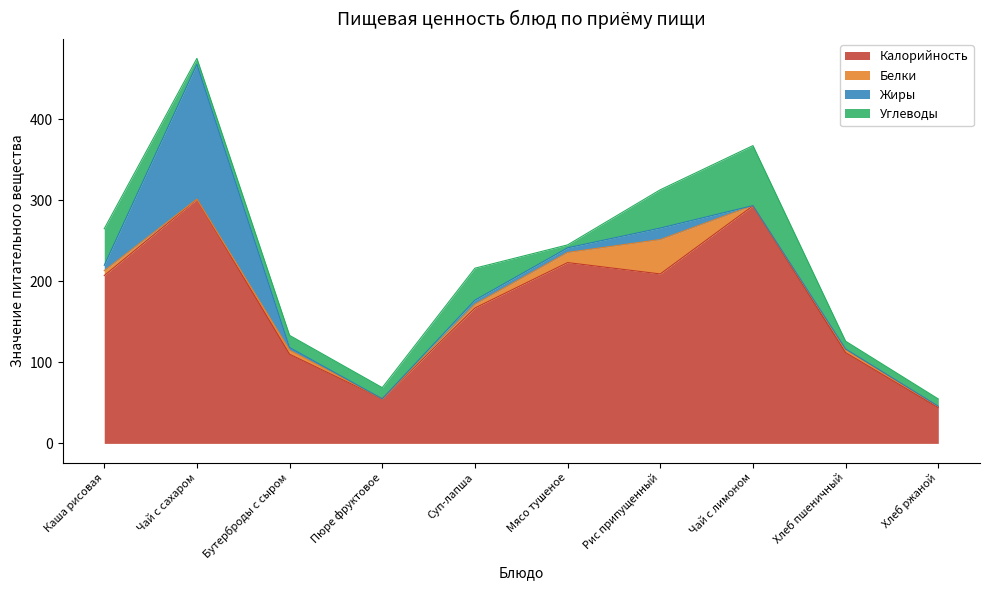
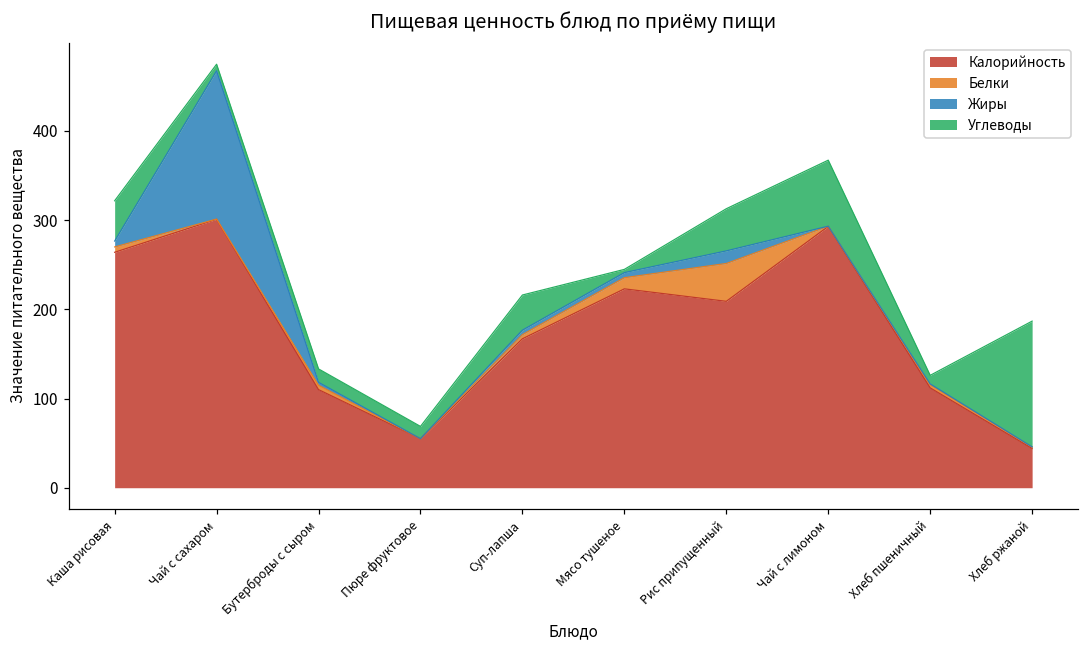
Калорийность, Каша рисовая: 210 -> 260
Углеводы, Хлеб ржаной: 10 -> 140
